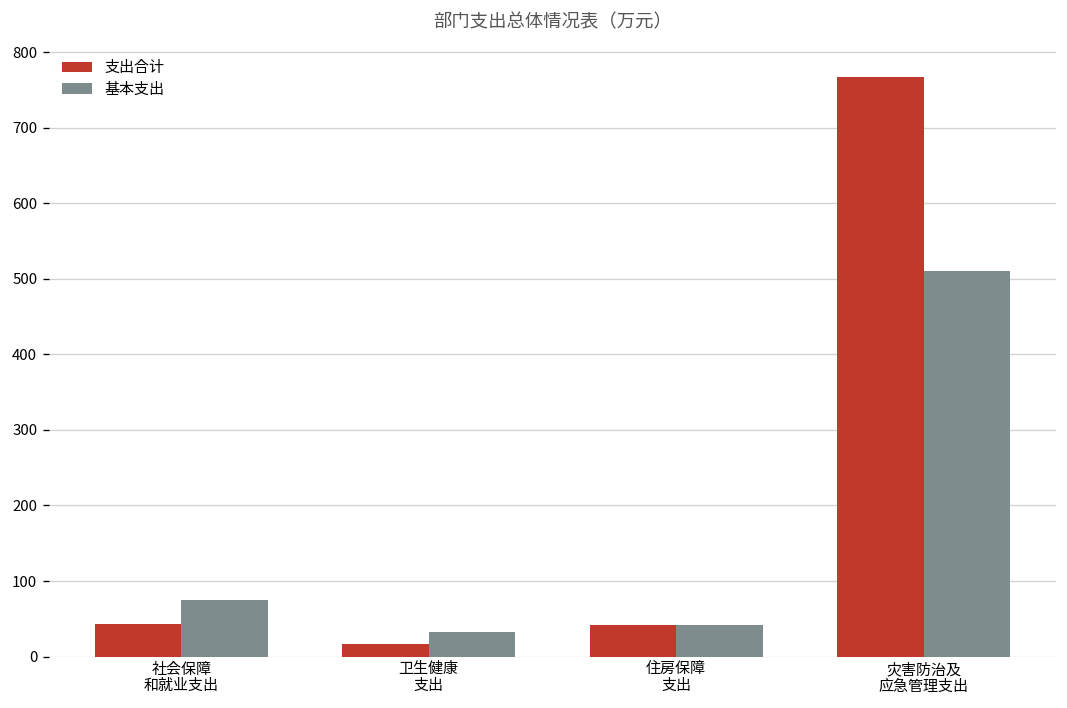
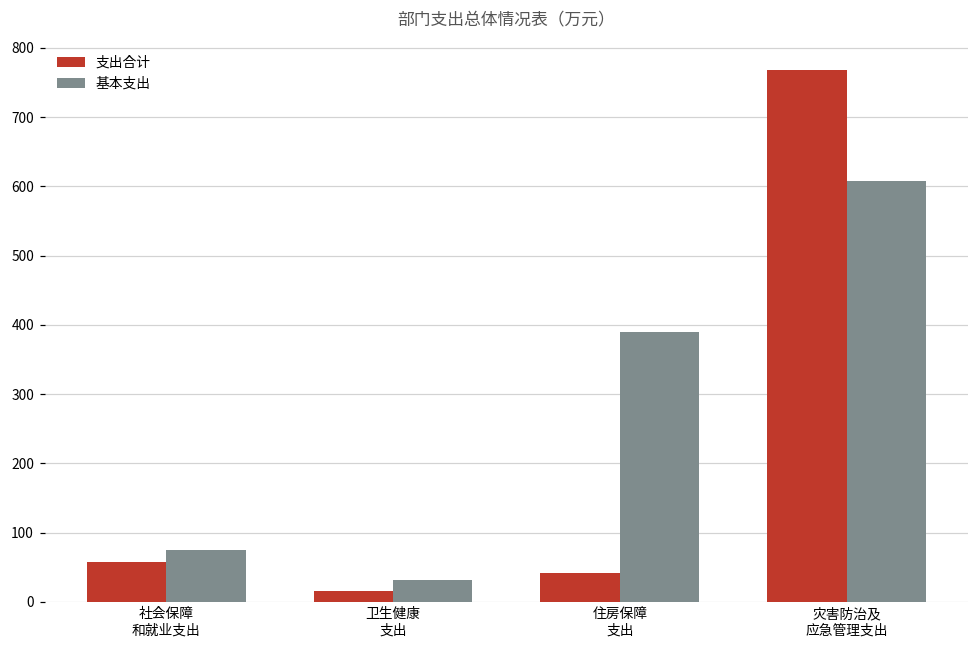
支出合计, 社会保障 和就业支出: 40 -> 60
基本支出, 住房保障 支出: 40 -> 390
基本支出, 灾害防治及 应急管理支出: 510 -> 610
